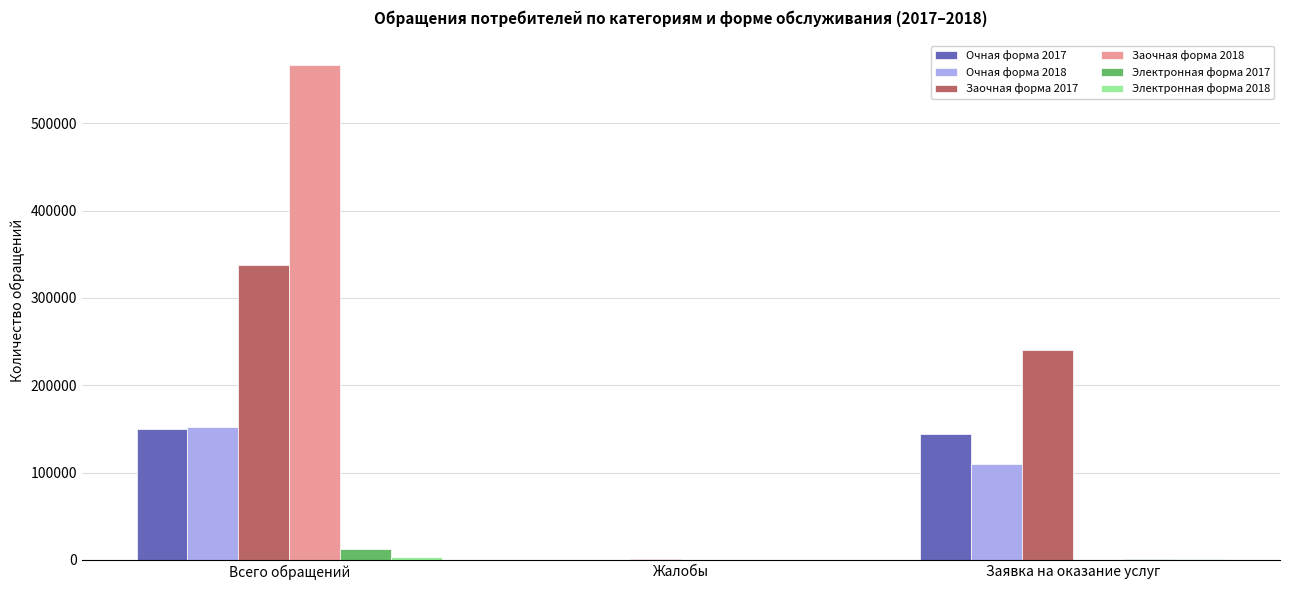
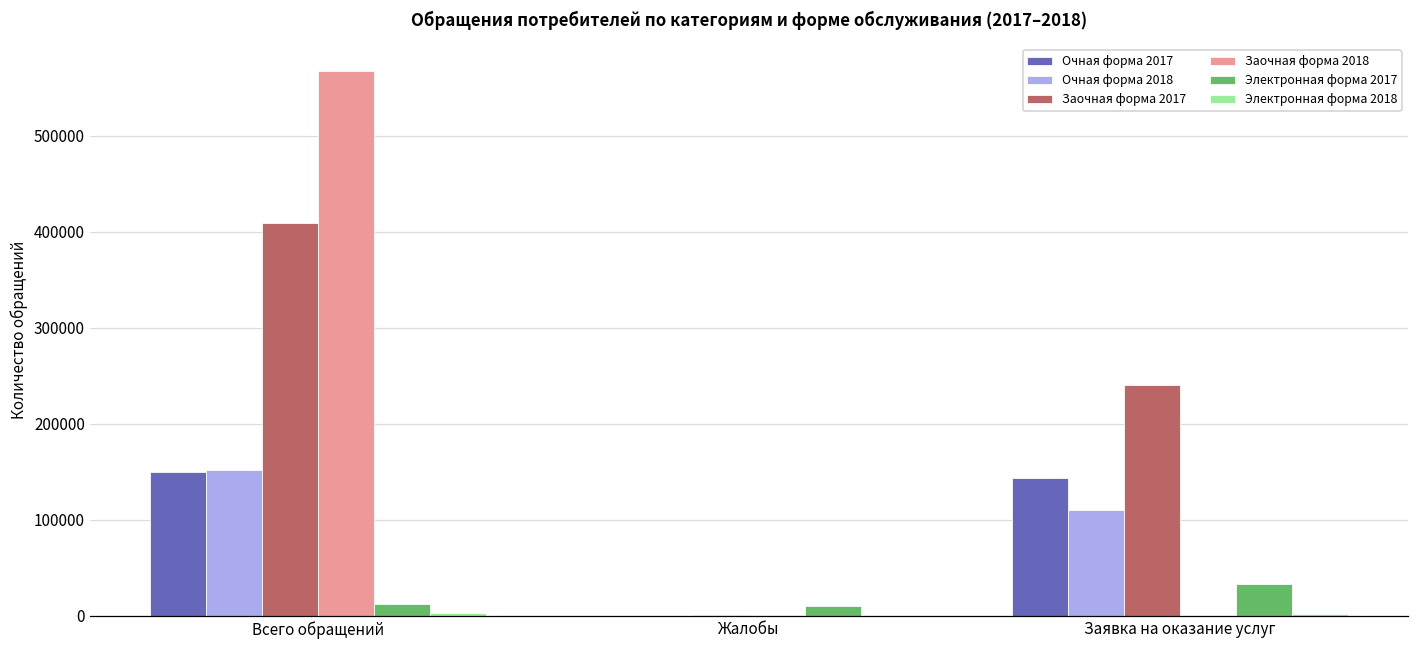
Заочная форма 2017, Всего обращений: 340000 -> 410000
Электронная форма 2017, Жалобы: 0 -> 10000
Электронная форма 2017, Заявка на оказание услуг: 0 -> 30000
